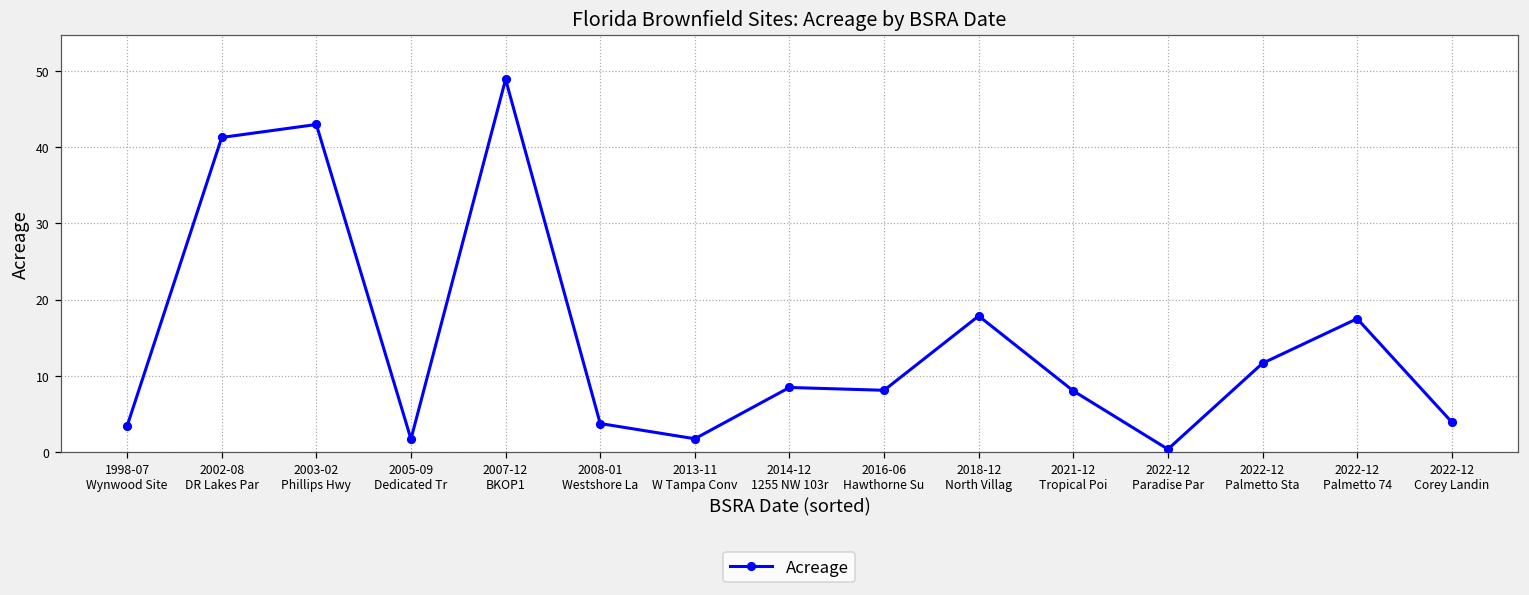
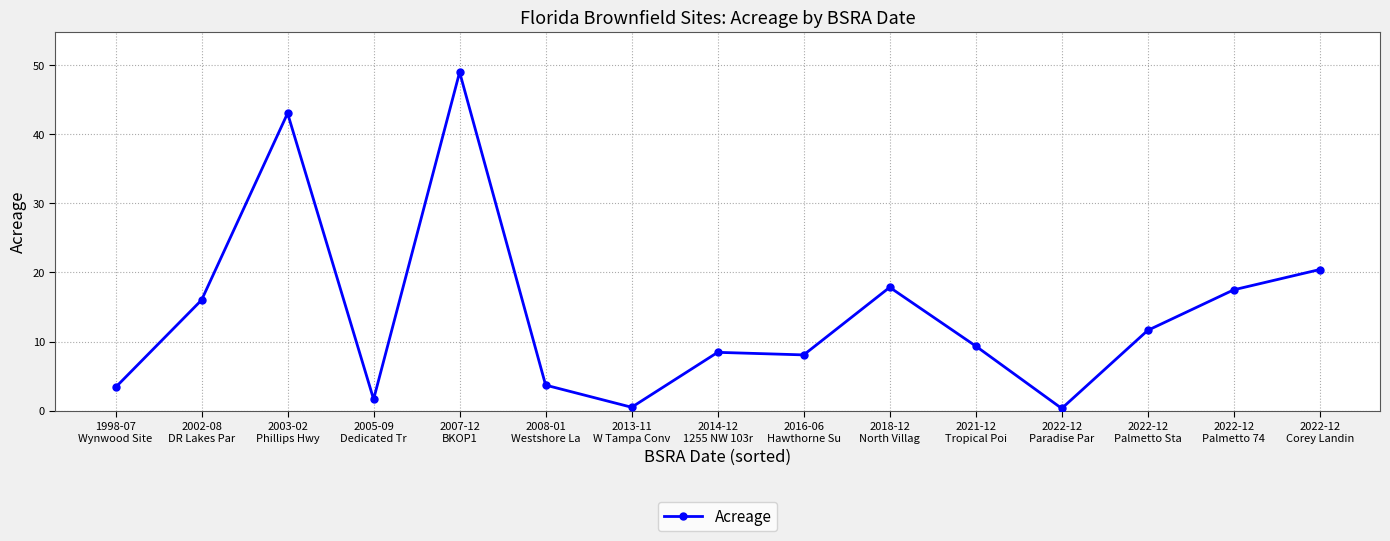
2002-08 DR Lakes Par: 41 -> 16
2013-11 W Tampa Conv: 2 -> 1
2021-12 Tropical Poi: 8 -> 9
2022-12 Corey Landin: 4 -> 20
